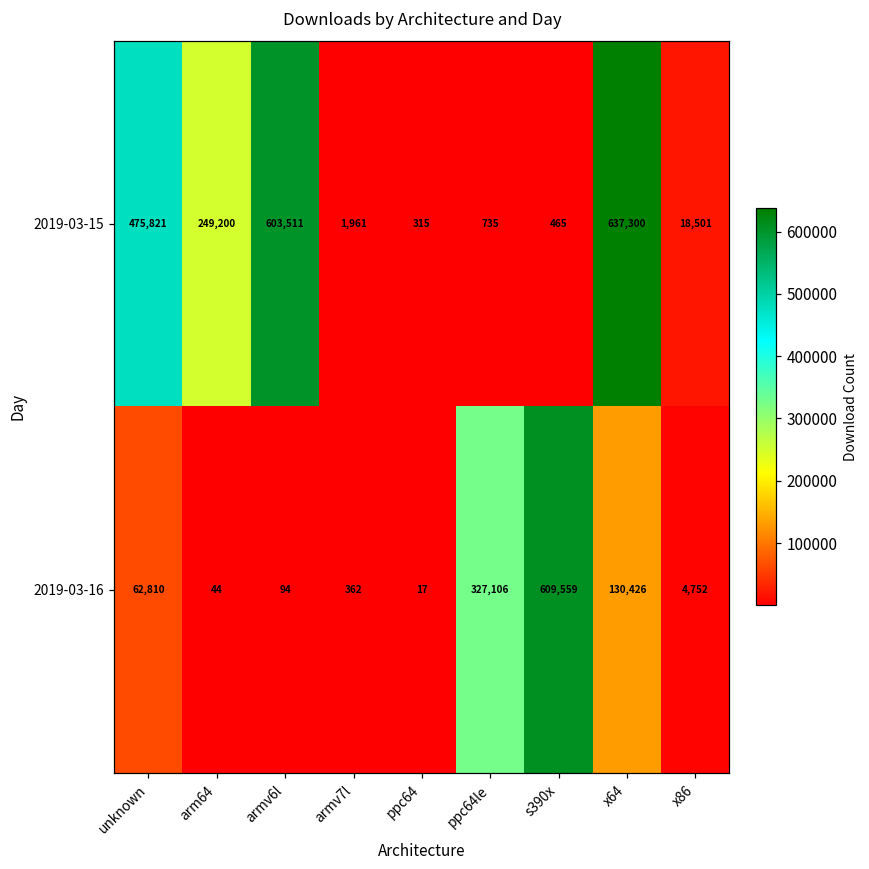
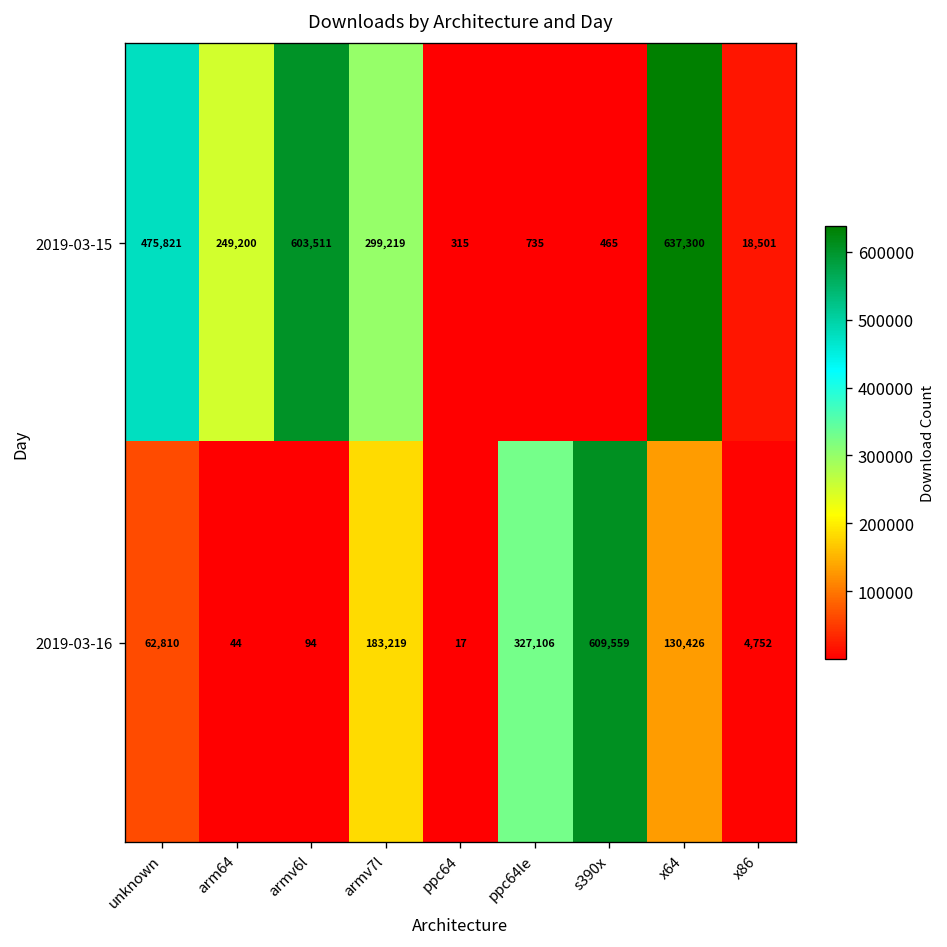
2019-03-15, armv7l: 1,961 -> 299,219
2019-03-16, armv7l: 362 -> 183,219
